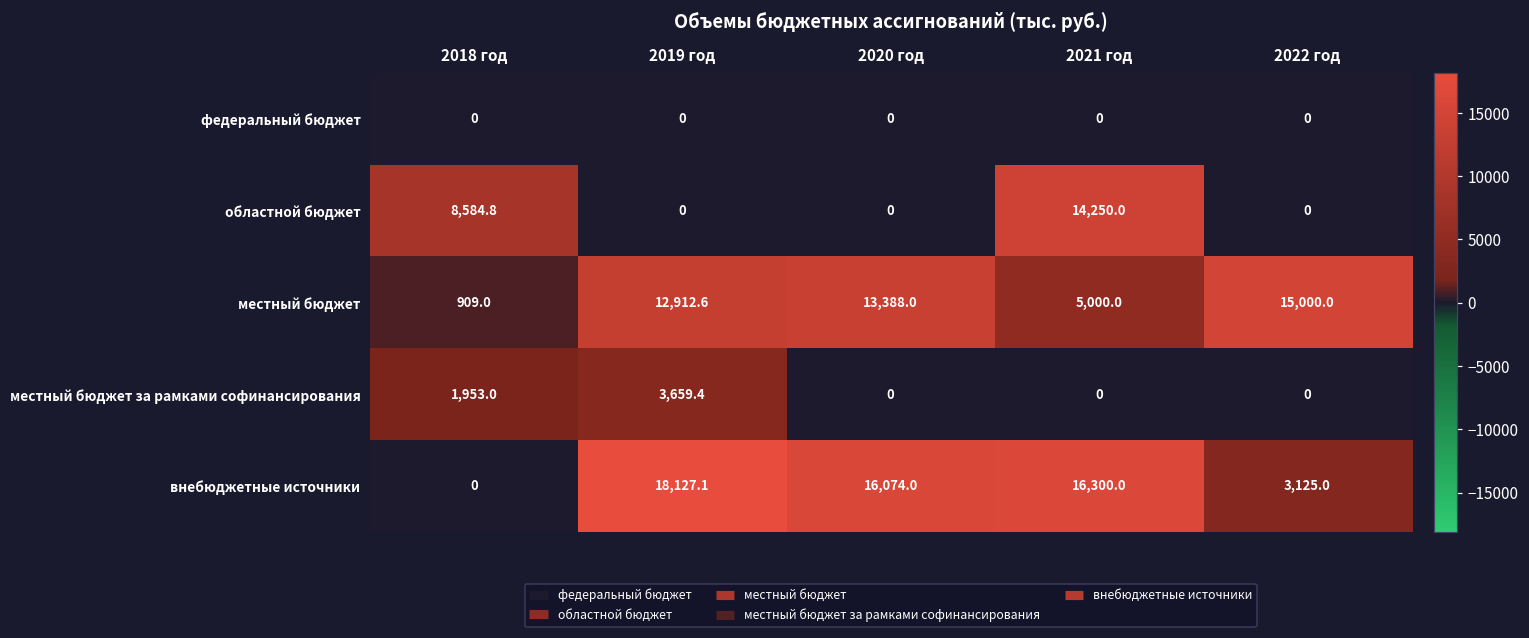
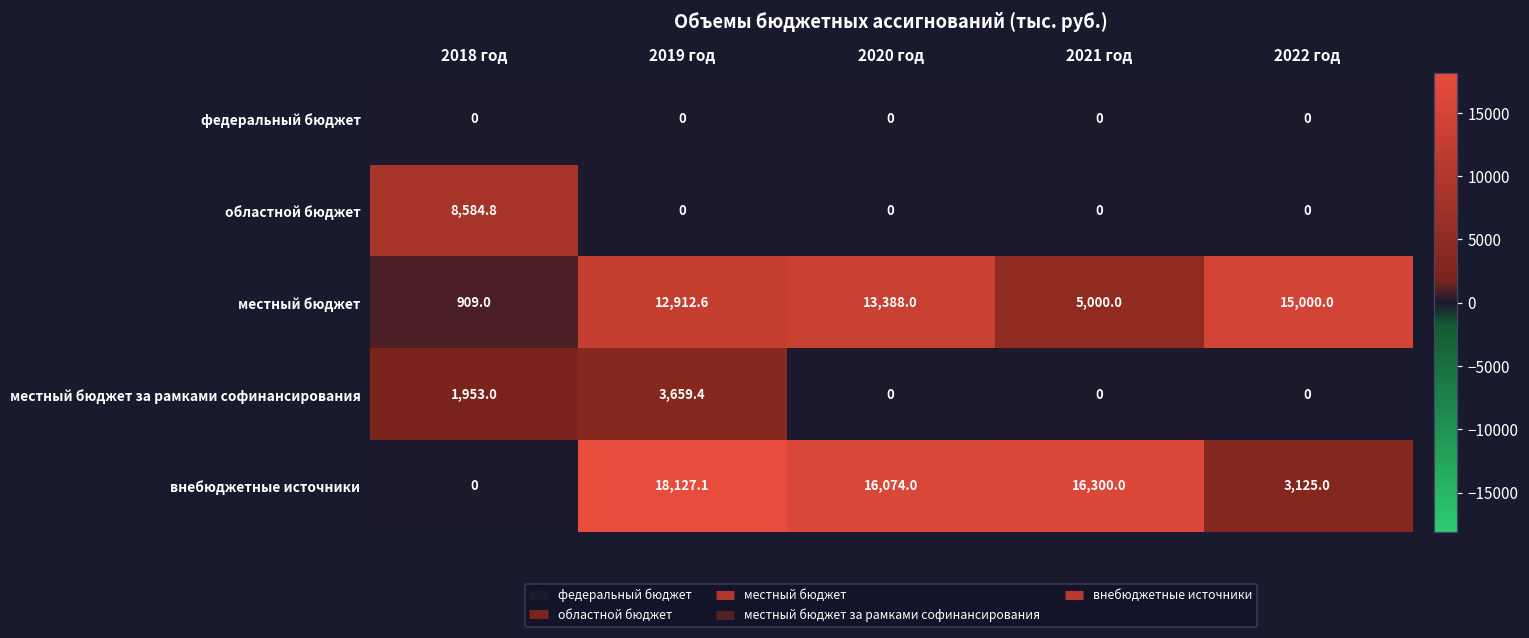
областной бюджет, 2021 год: 14,250.0 -> 0
